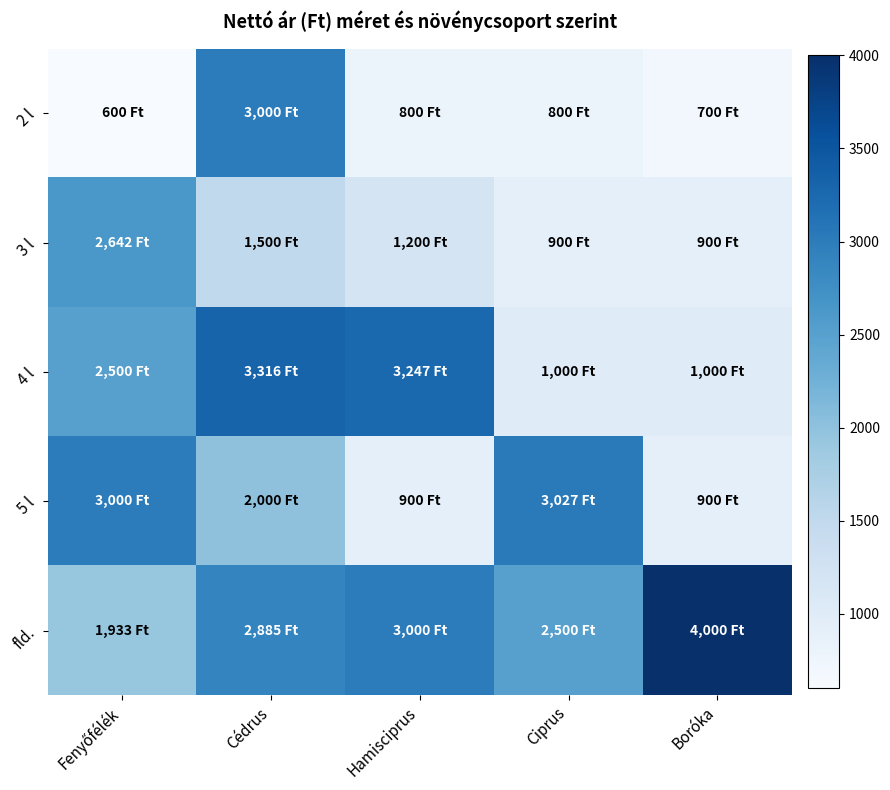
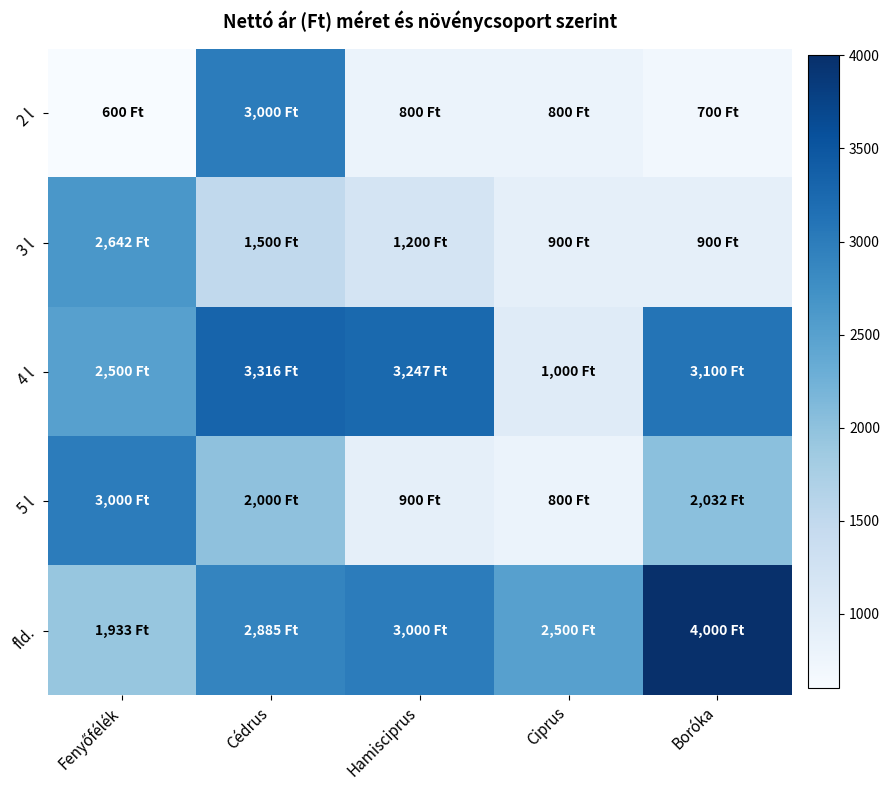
4 l, Boróka: 1,000 -> 3,100
5 l, Ciprus: 3,027 -> 800
5 l, Boróka: 900 -> 2,032
